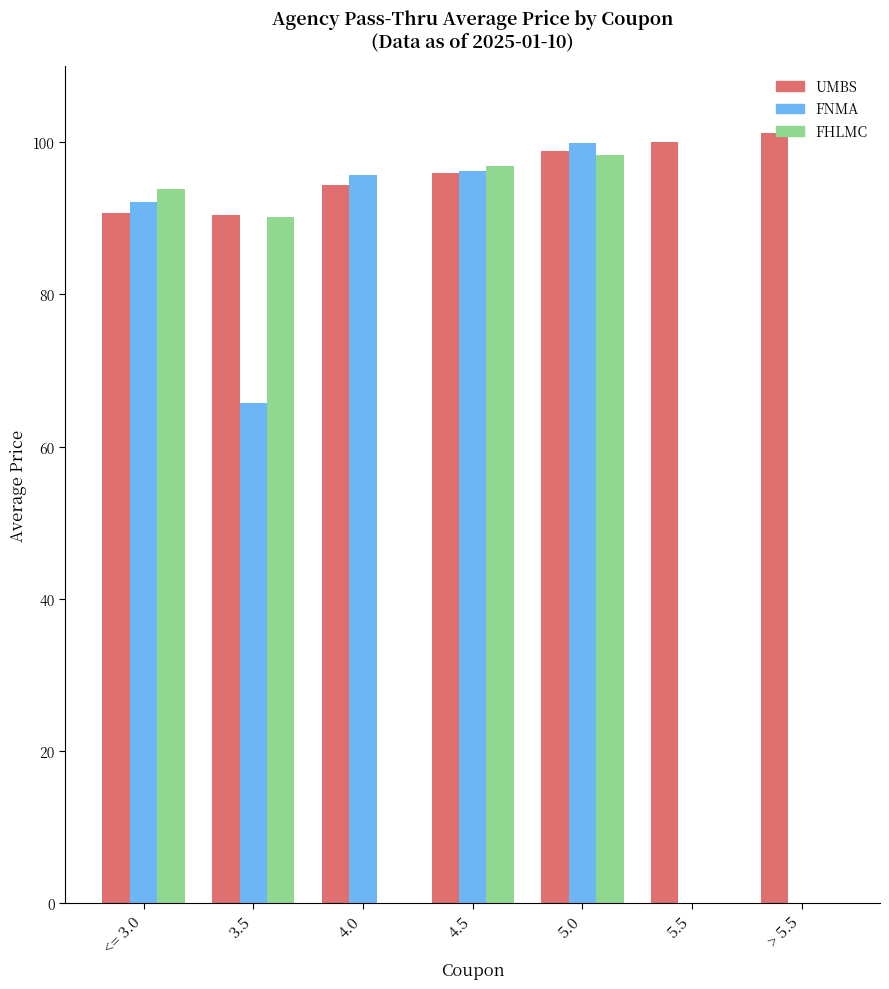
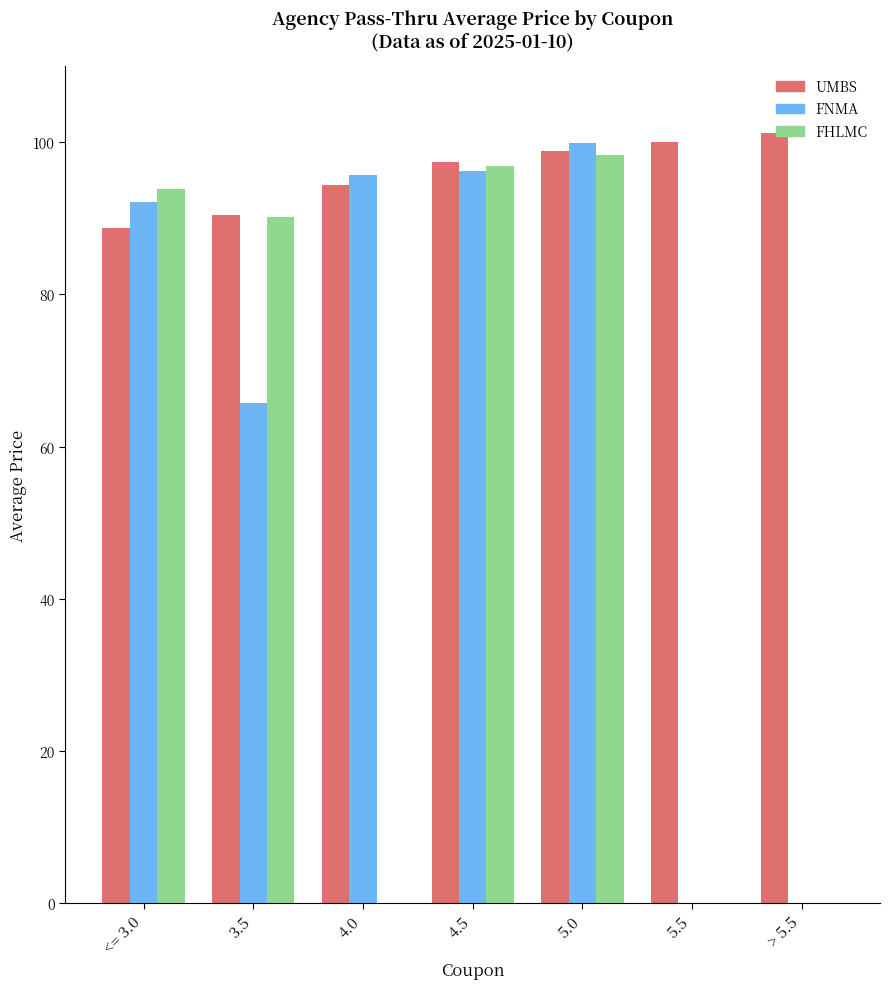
UMBS, <= 3.0: 91 -> 89
UMBS, 4.5: 96 -> 97
